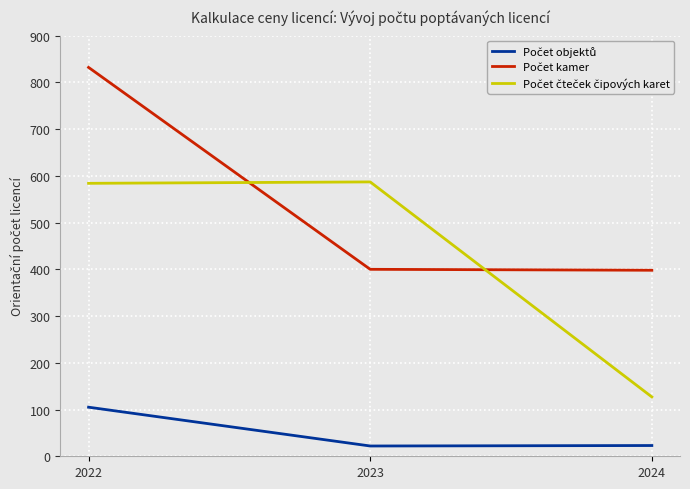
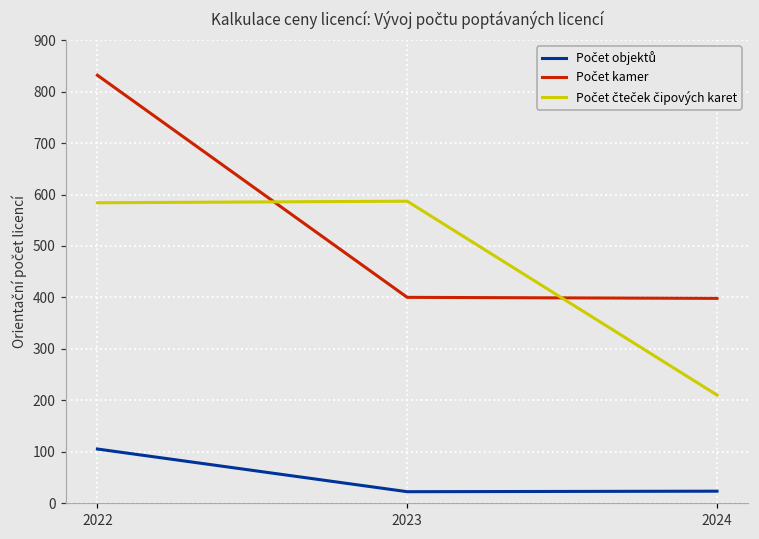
Počet čteček čipových karet, 2024: 130 -> 210
